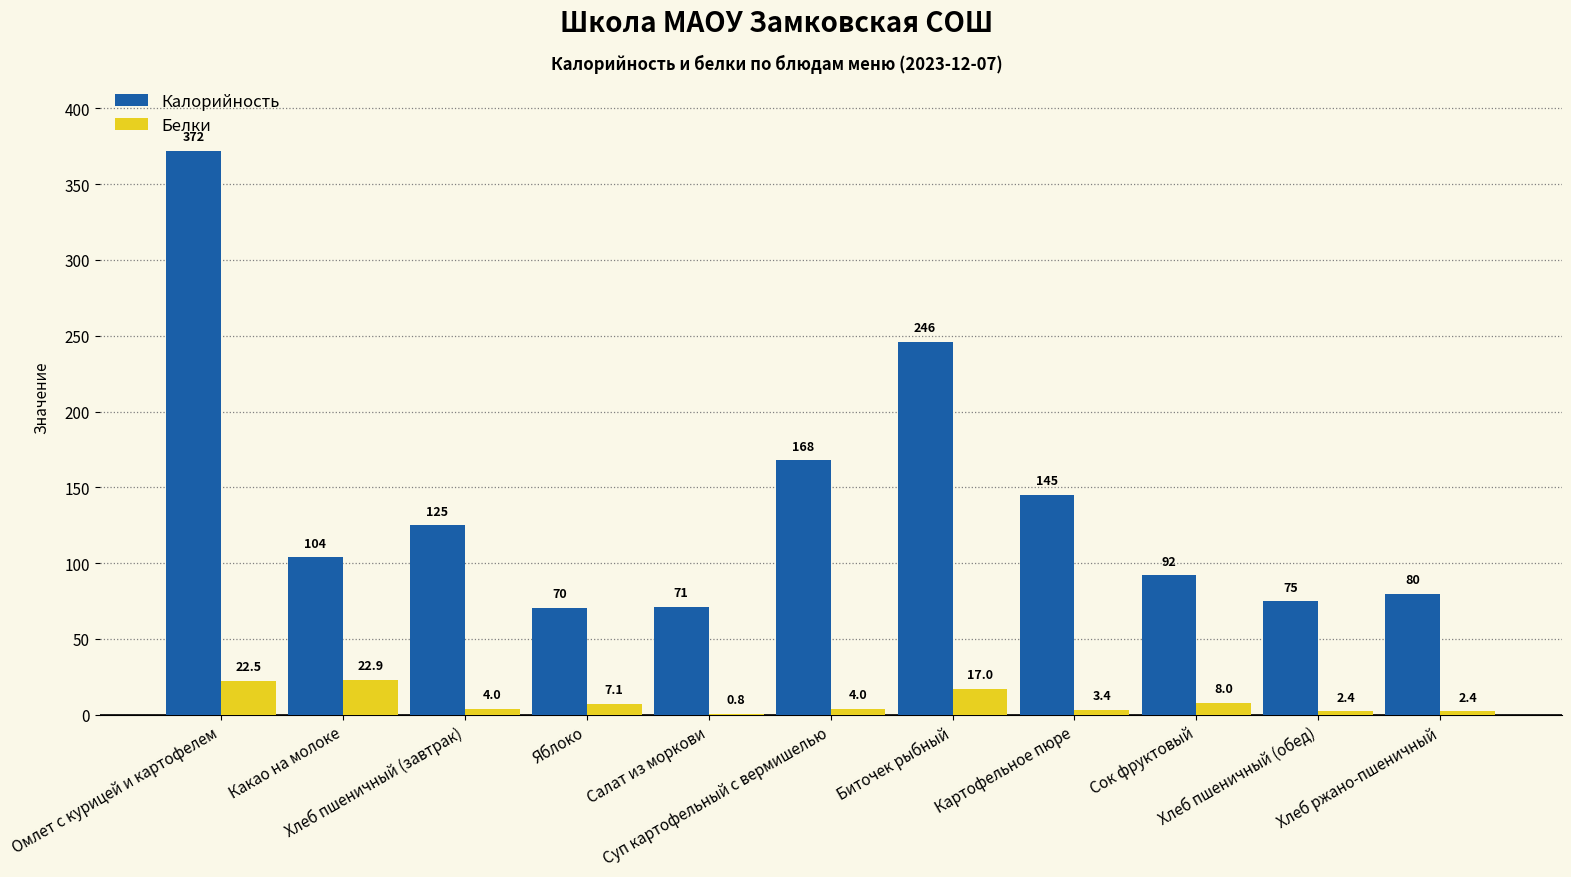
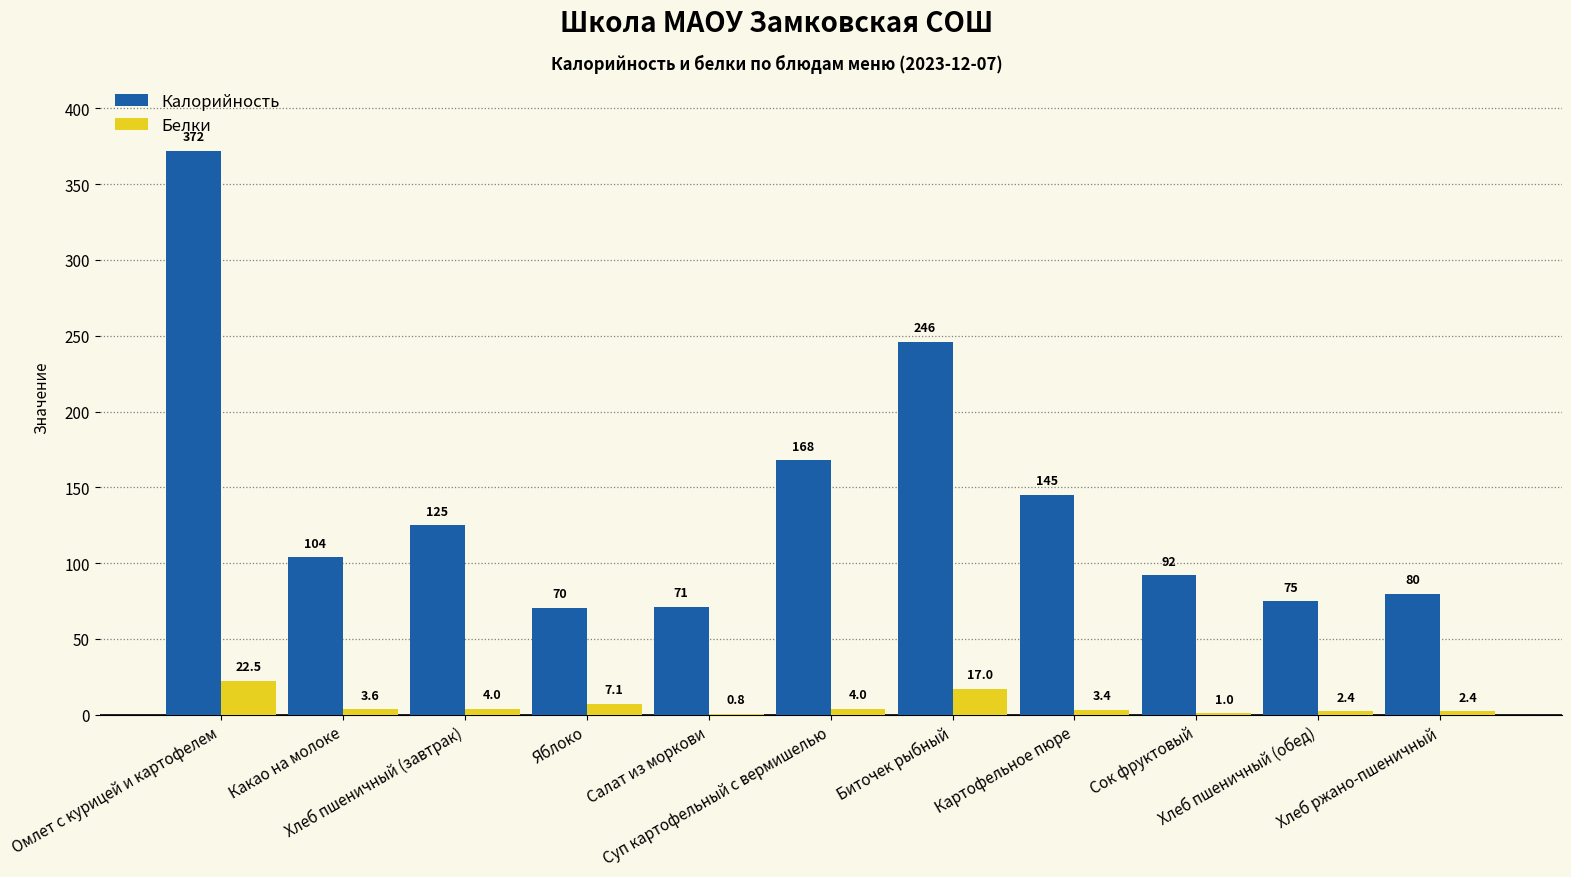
Белки, Какао на молоке: 22.9 -> 3.6
Белки, Сок фруктовый: 8.0 -> 1.0
